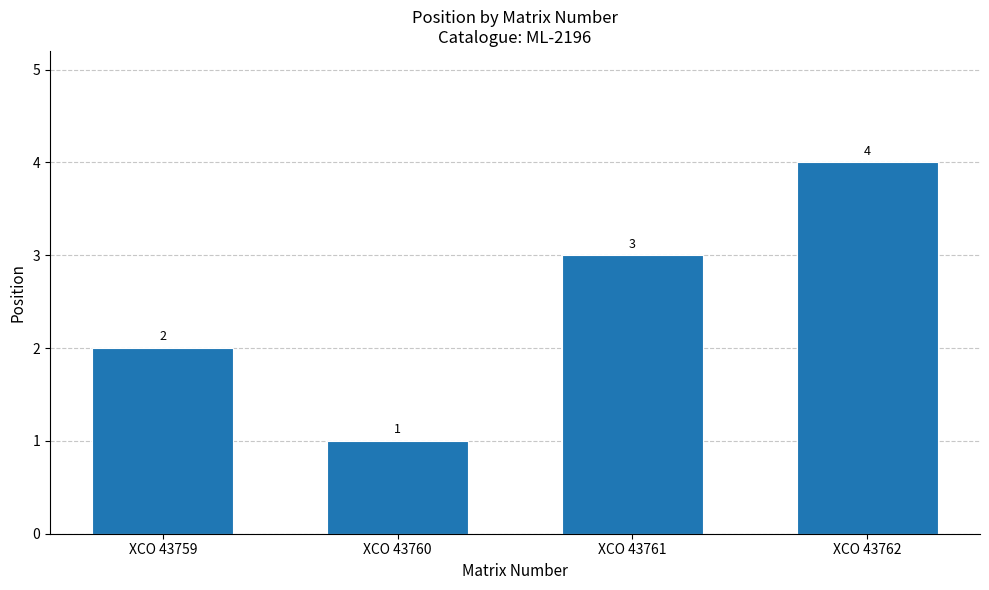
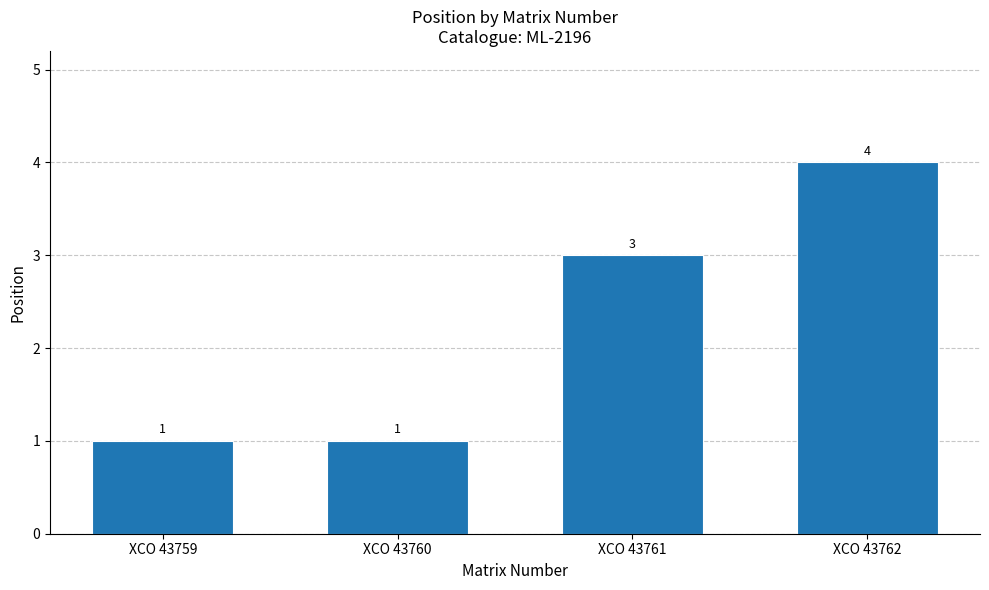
XCO 43759: 2 -> 1
